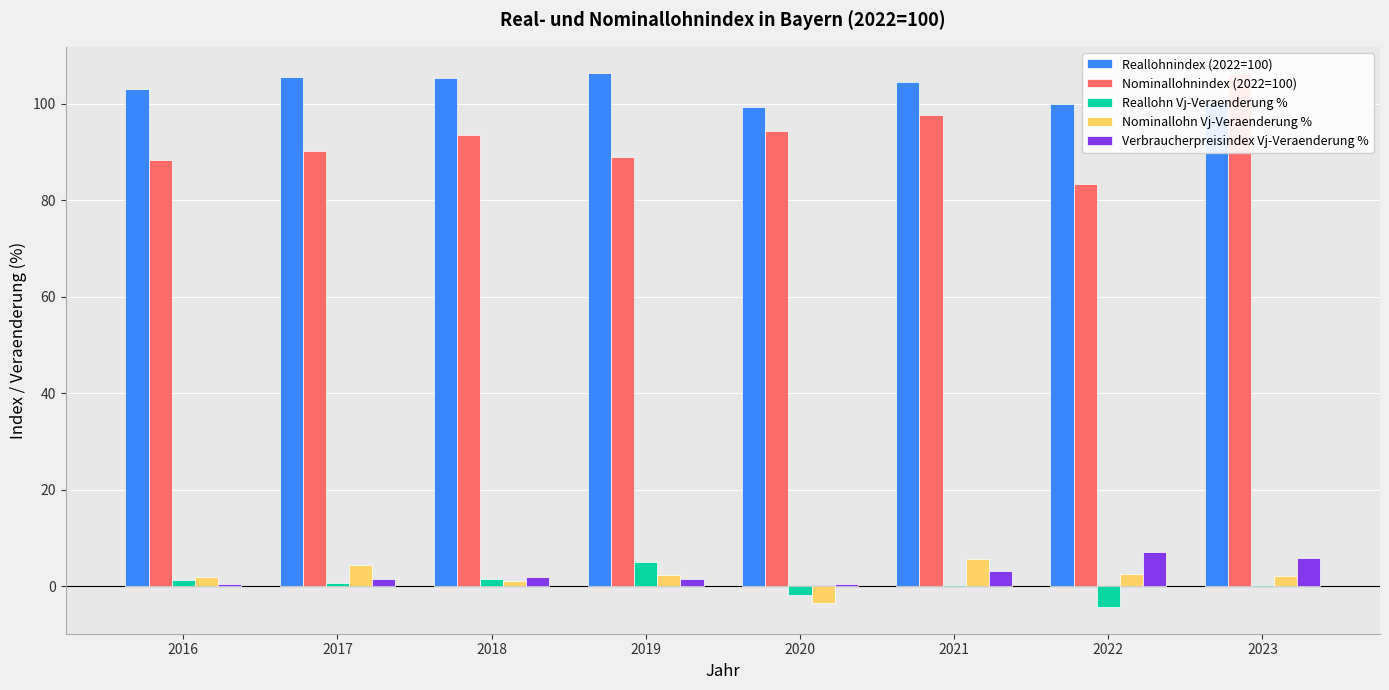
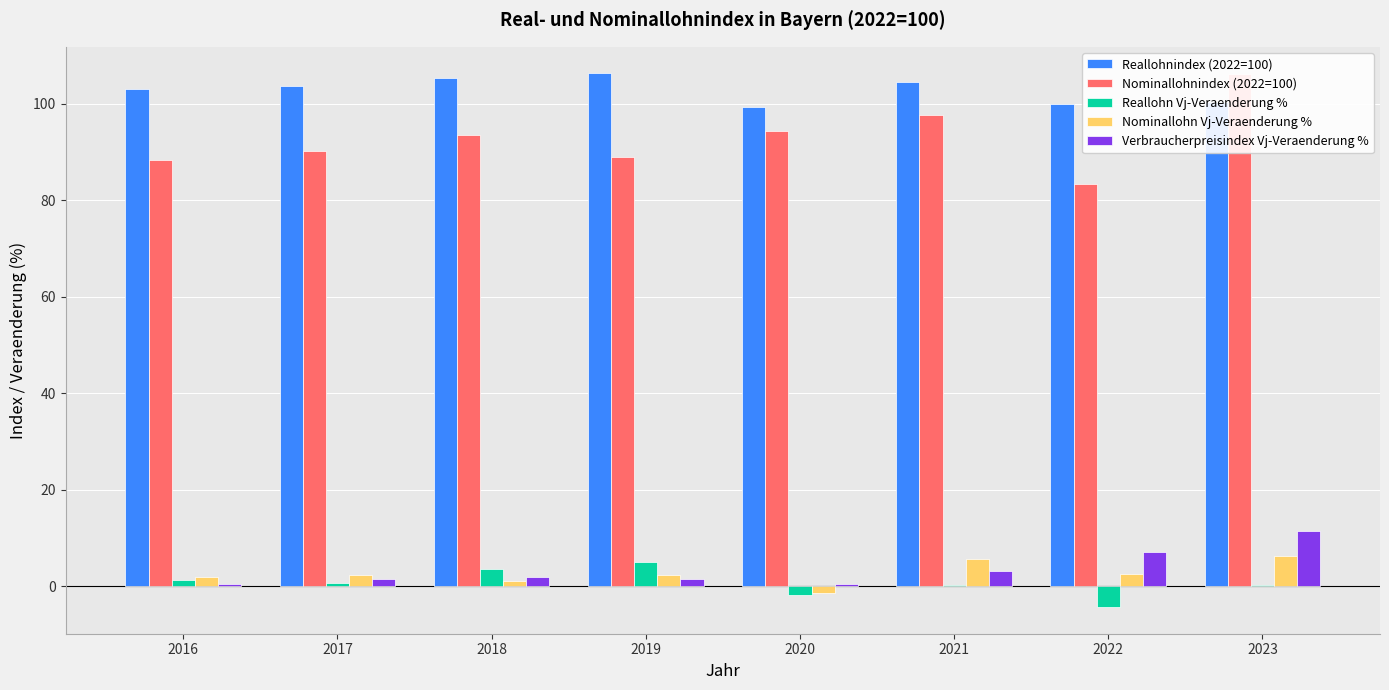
Reallohnindex (2022=100), 2017: 106 -> 104
Nominallohn Vj-Veraenderung %, 2017: 5 -> 2
Reallohn Vj-Veraenderung %, 2018: 2 -> 4
Nominallohn Vj-Veraenderung %, 2020: -4 -> -1
Nominallohn Vj-Veraenderung %, 2023: 2 -> 6
Verbraucherpreisindex Vj-Veraenderung %, 2023: 6 -> 11
